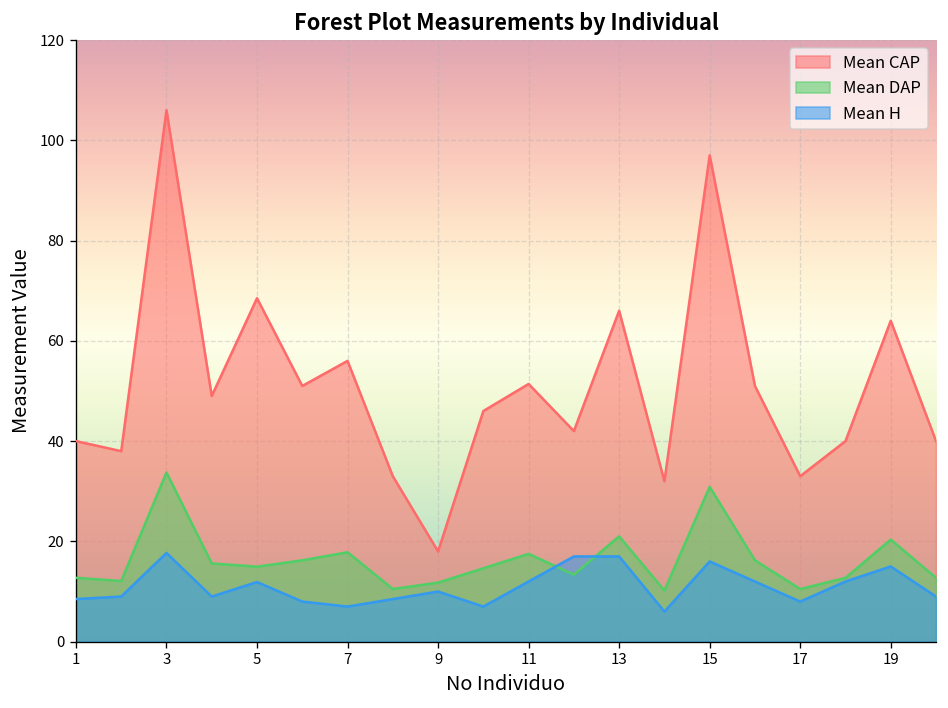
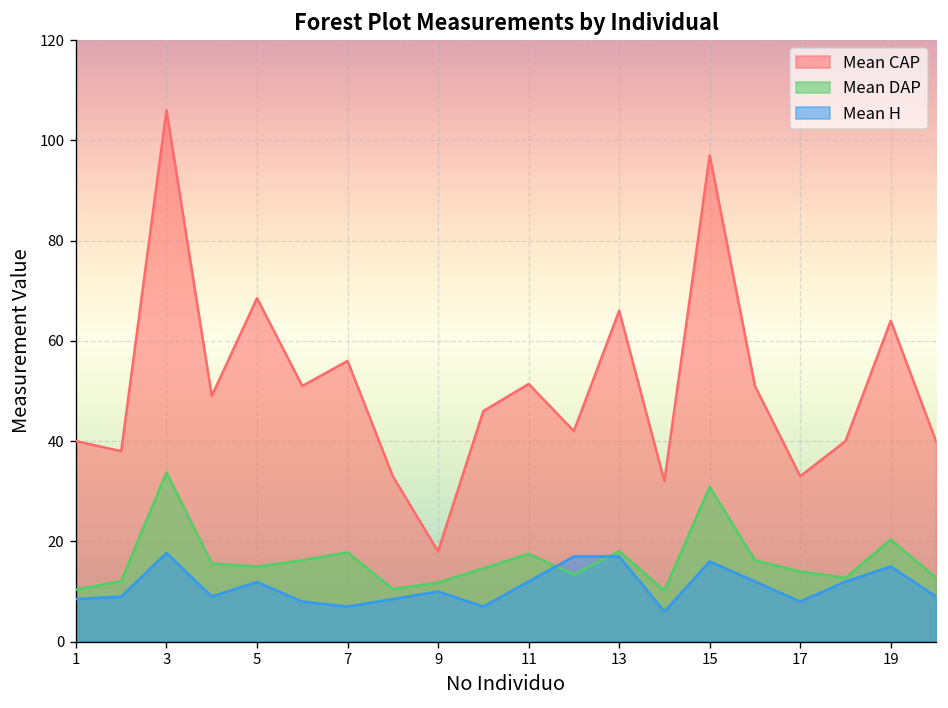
Mean DAP, 1: 13 -> 10
Mean DAP, 13: 21 -> 18
Mean DAP, 17: 11 -> 14
